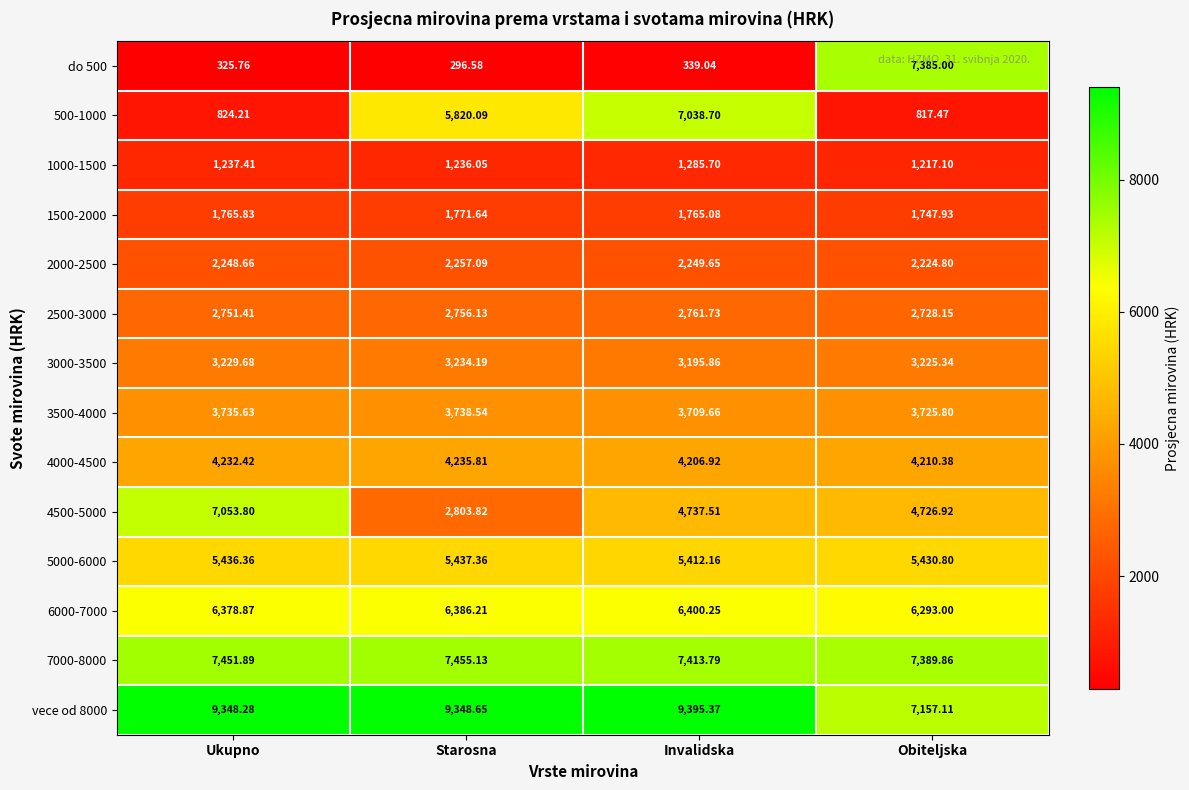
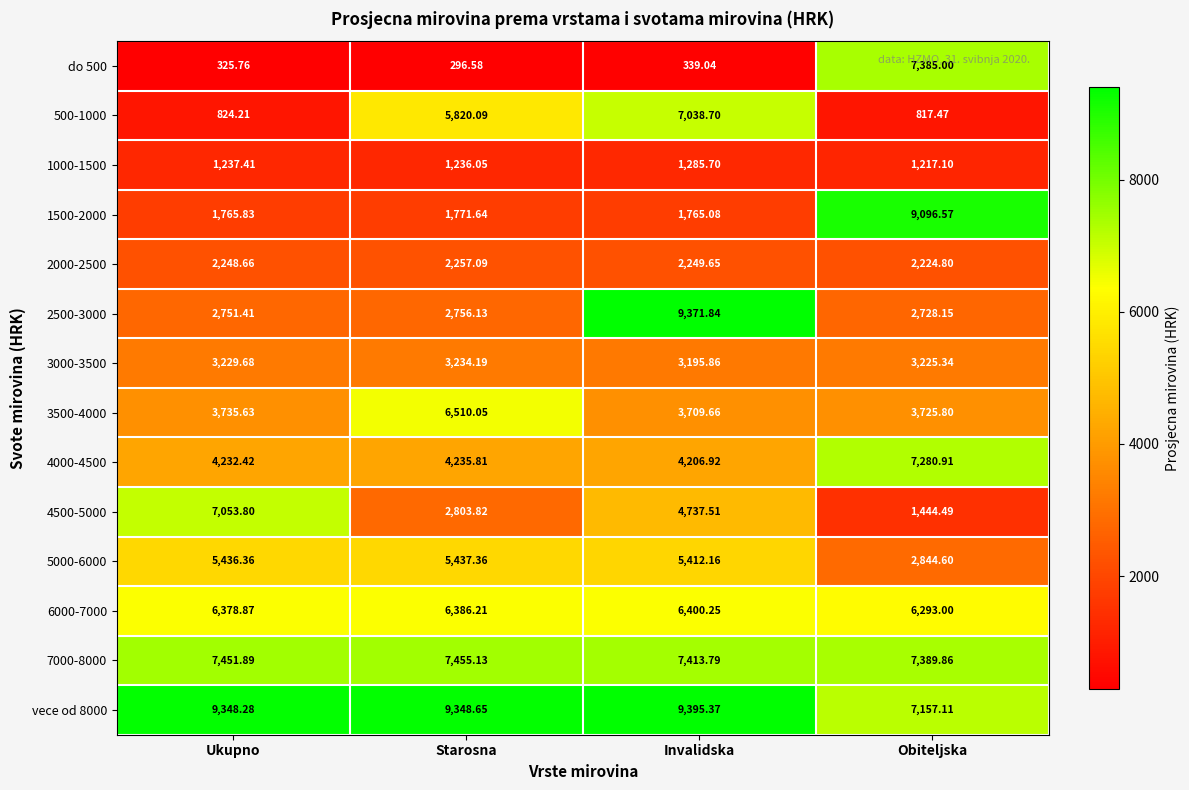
1500-2000, Obiteljska: 1,747.93 -> 9,096.57
2500-3000, Invalidska: 2,761.73 -> 9,371.84
3500-4000, Starosna: 3,738.54 -> 6,510.05
4000-4500, Obiteljska: 4,210.38 -> 7,280.91
4500-5000, Obiteljska: 4,726.92 -> 1,444.49
5000-6000, Obiteljska: 5,430.80 -> 2,844.60
